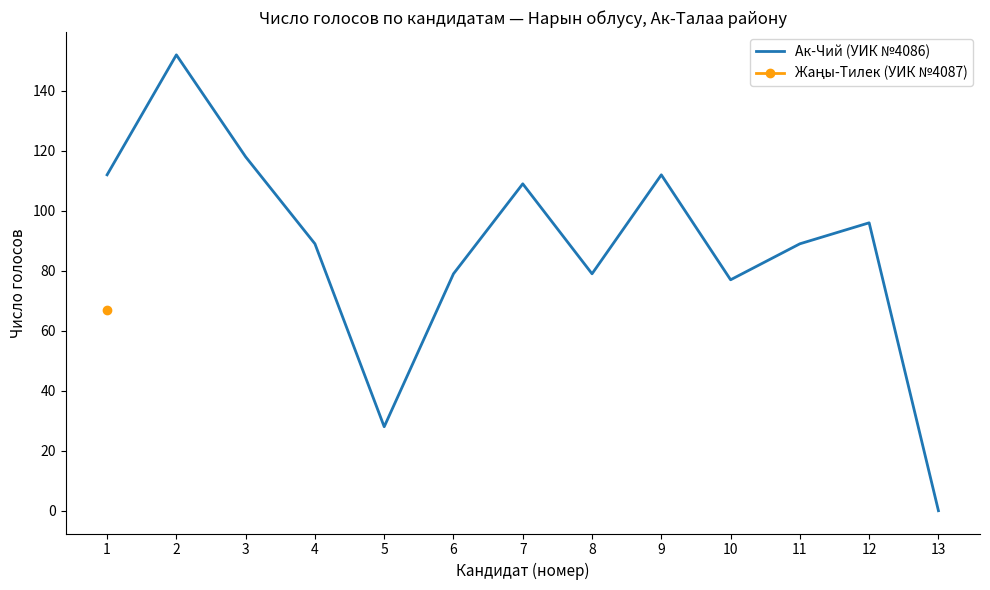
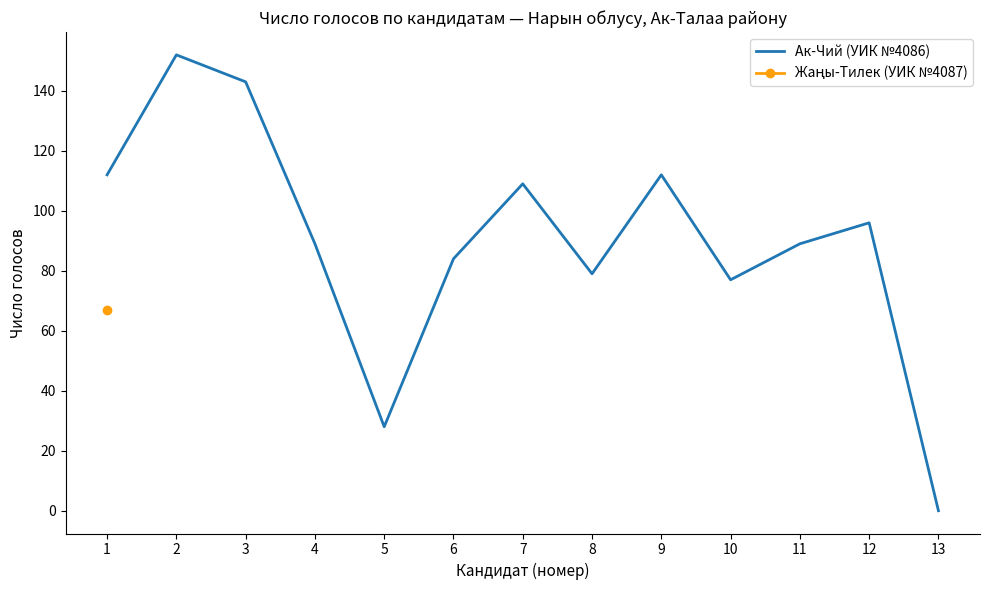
Ак-Чий (УИК №4086), 3: 118 -> 143
Ак-Чий (УИК №4086), 6: 79 -> 84
